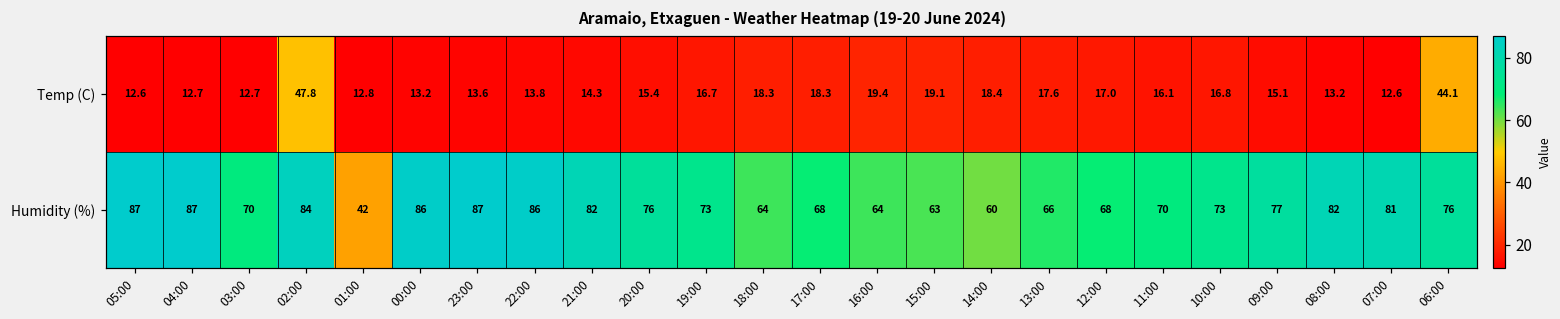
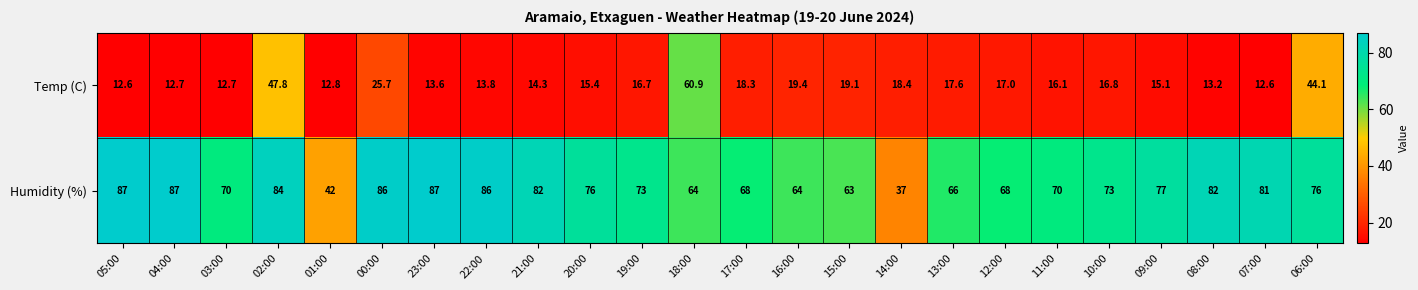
Temp (C), 00:00: 13.2 -> 25.7
Temp (C), 18:00: 18.3 -> 60.9
Humidity (%), 14:00: 60 -> 37
